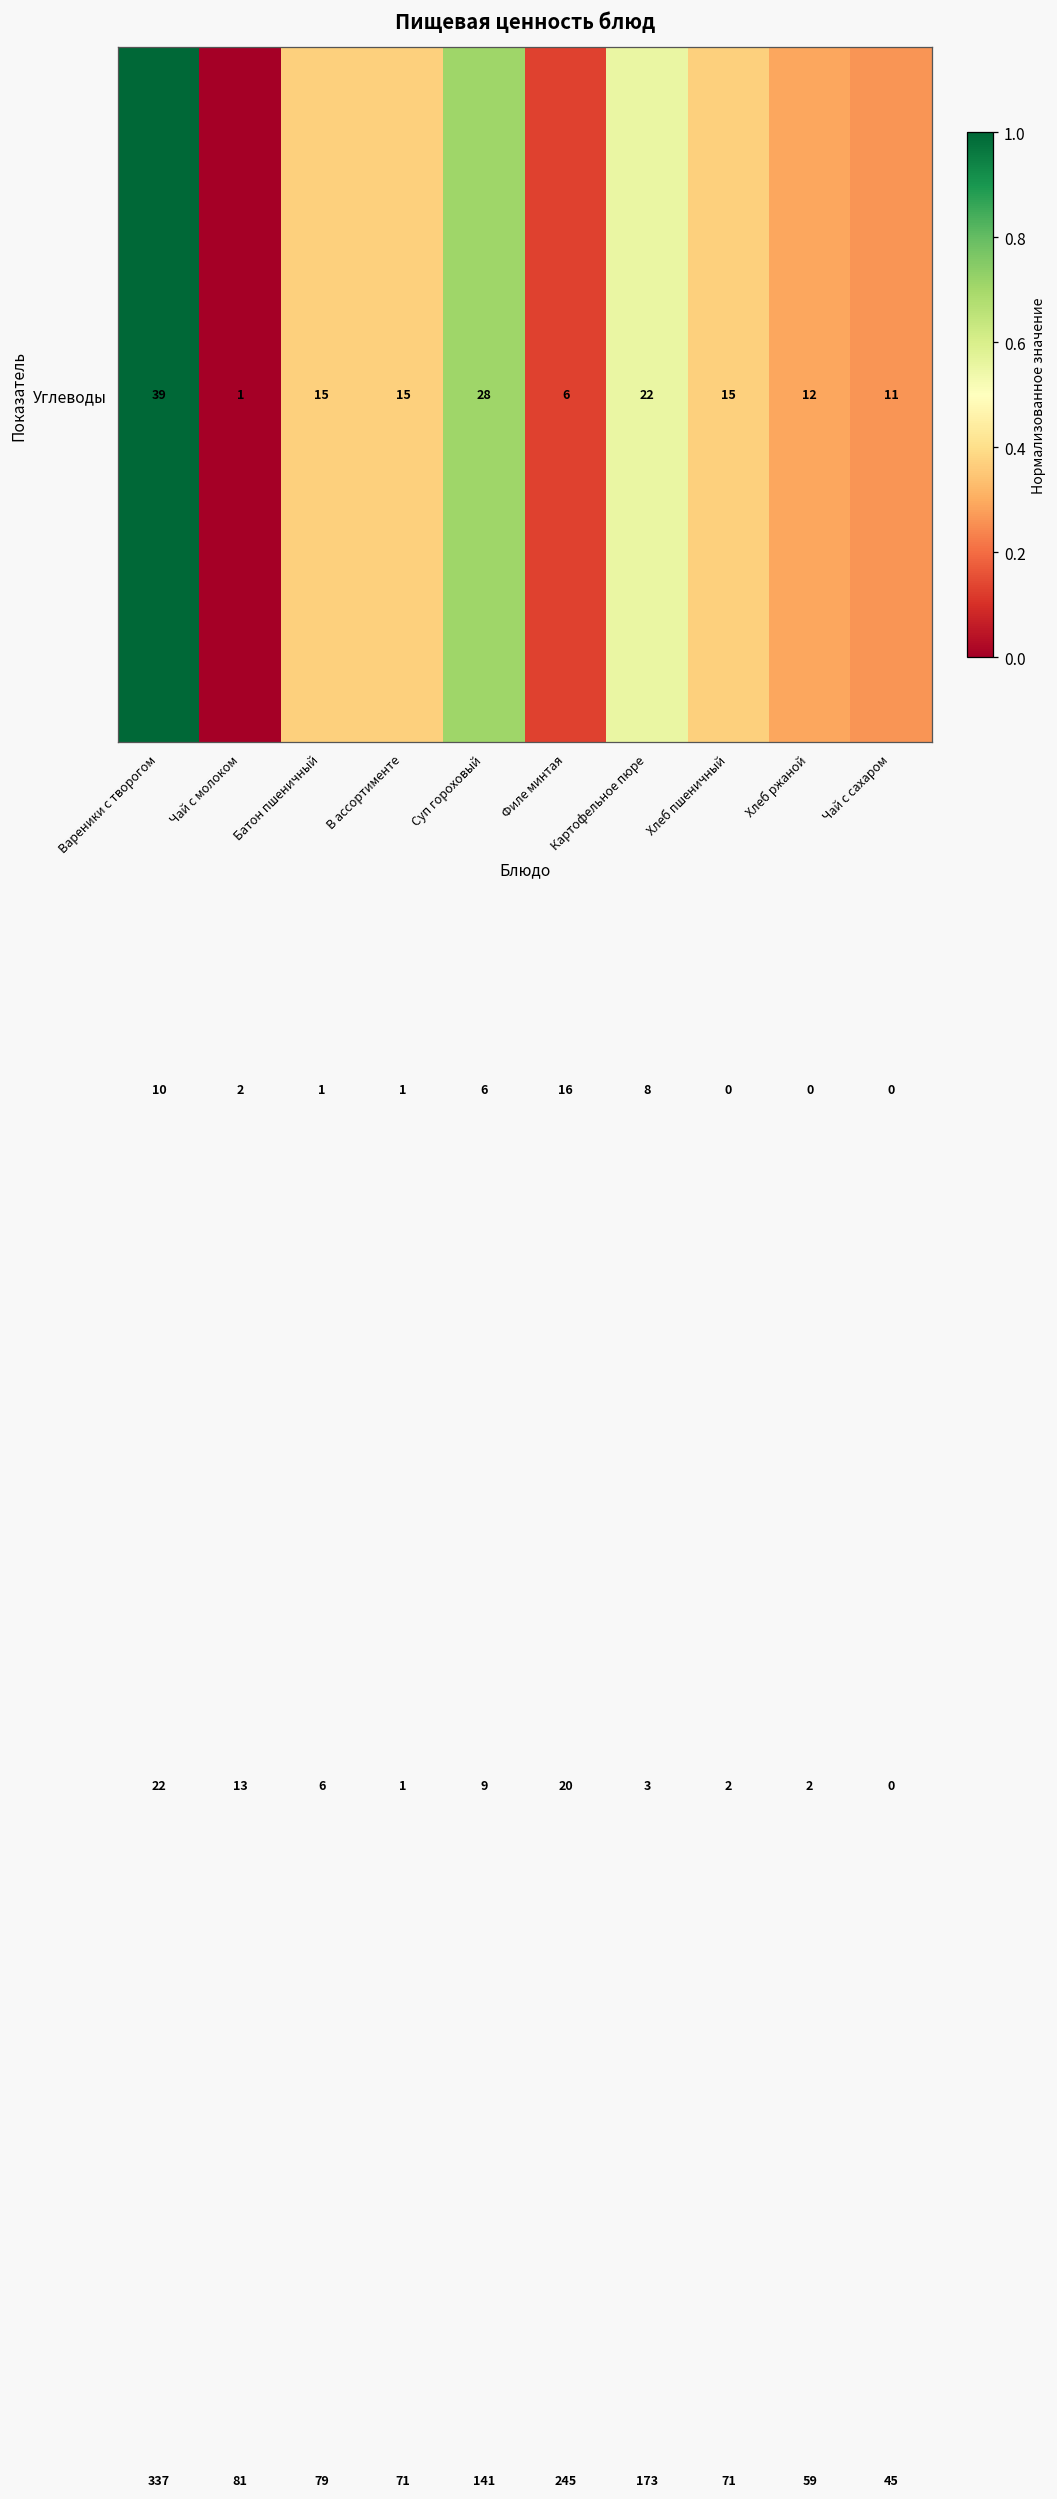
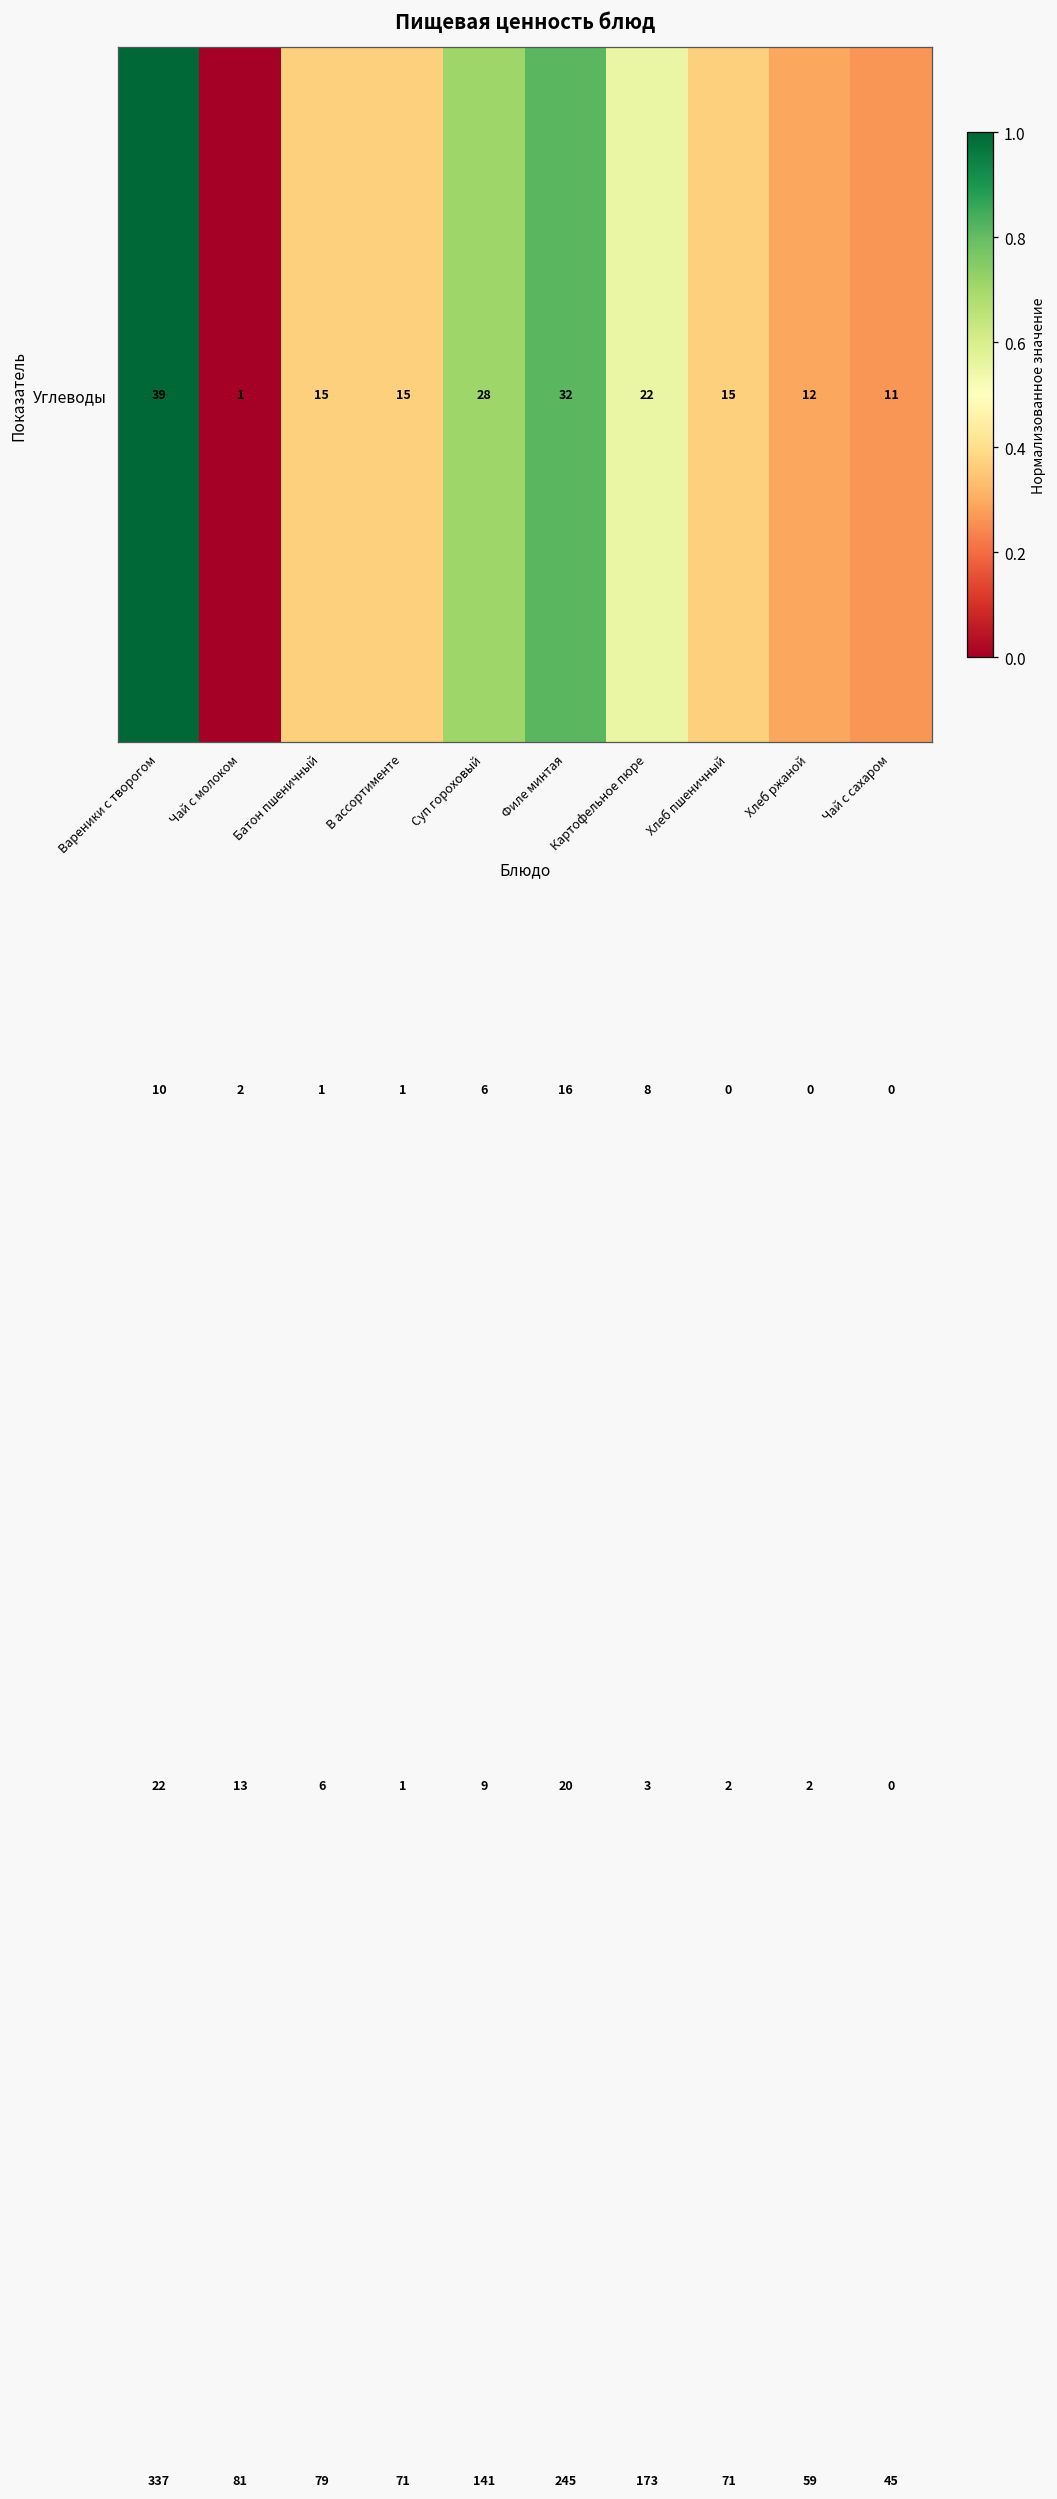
Углеводы, Филе минтая: 6 -> 32
